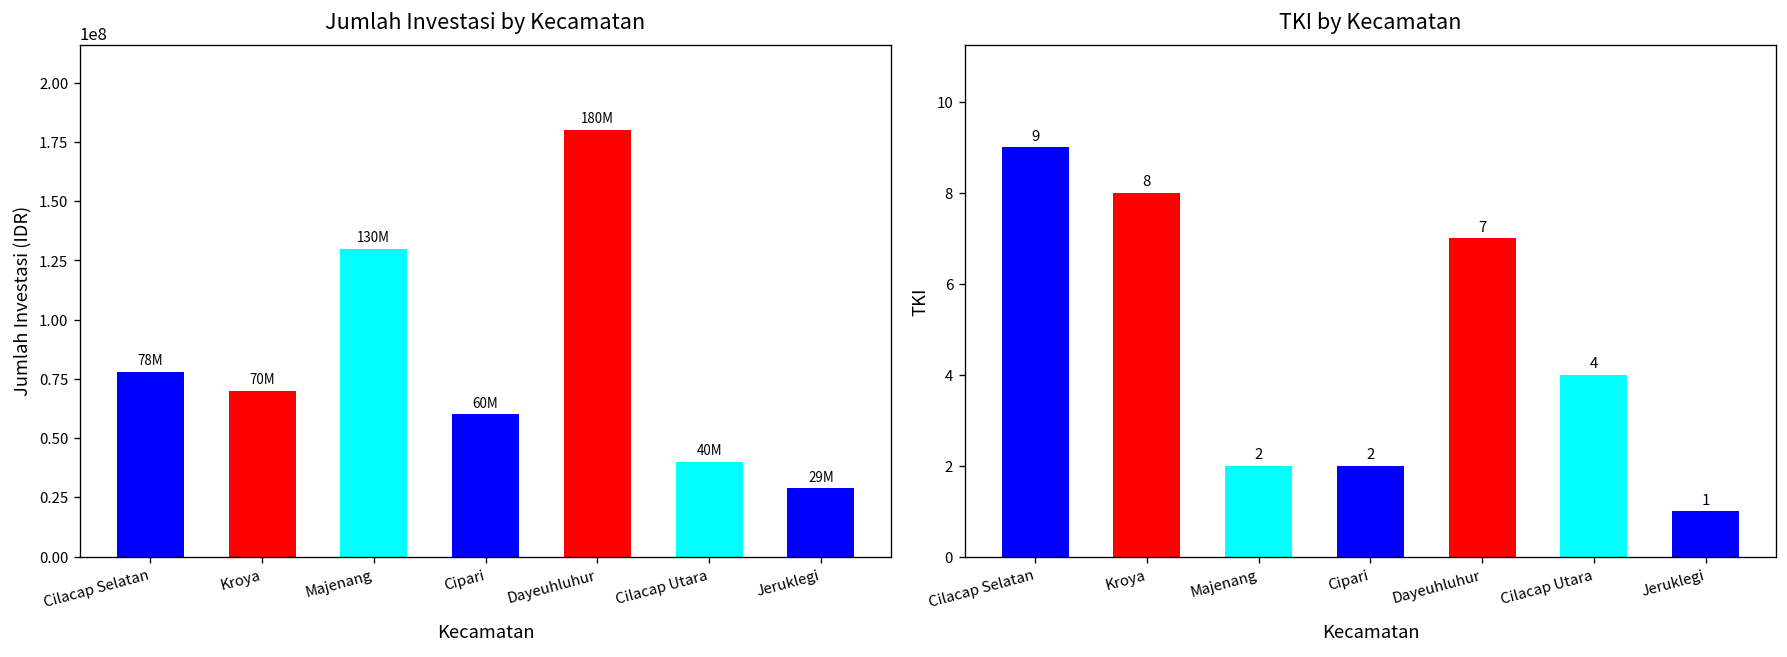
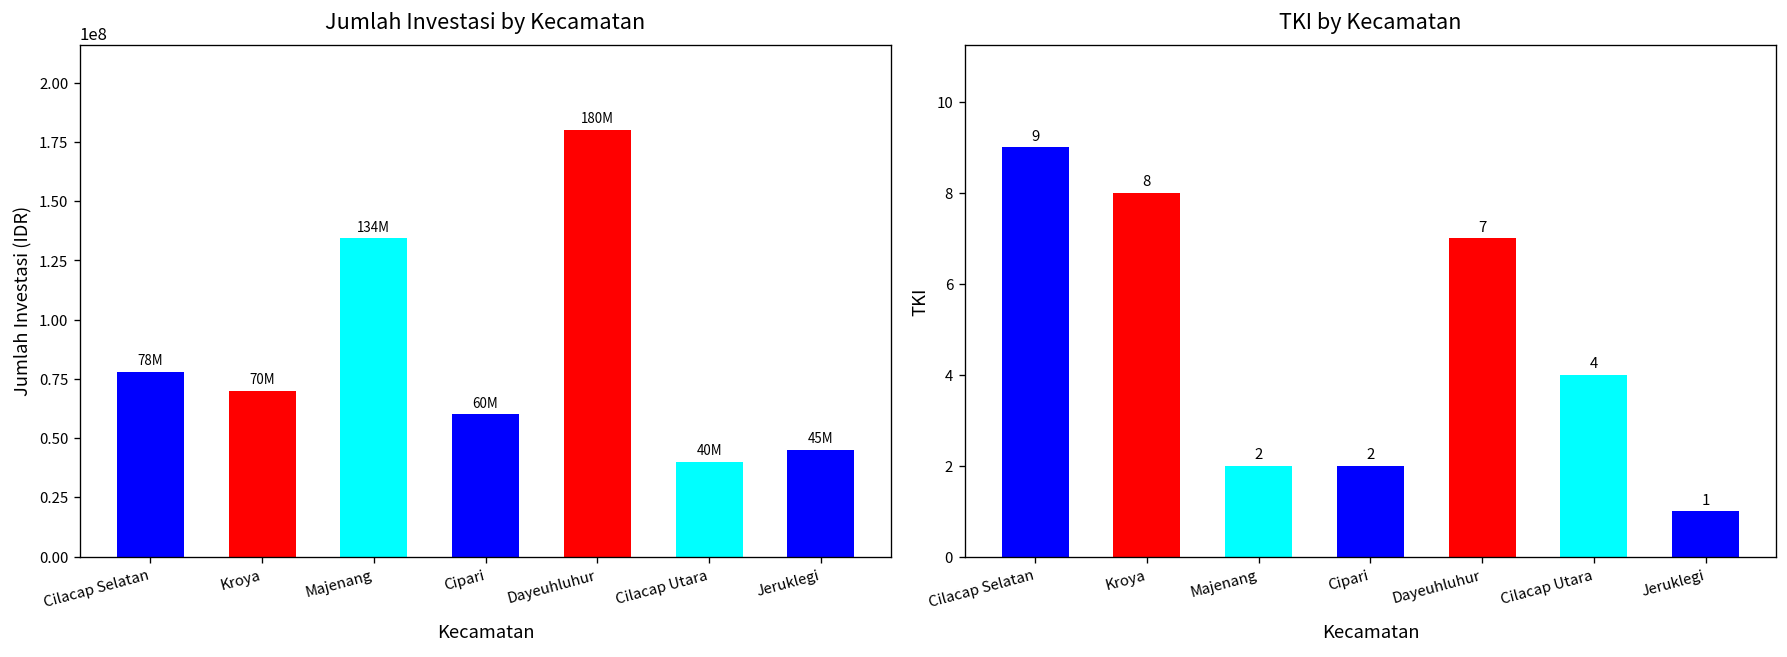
Jumlah Investasi by Kecamatan, Majenang: 130M -> 134M
Jumlah Investasi by Kecamatan, Jeruklegi: 29M -> 45M
